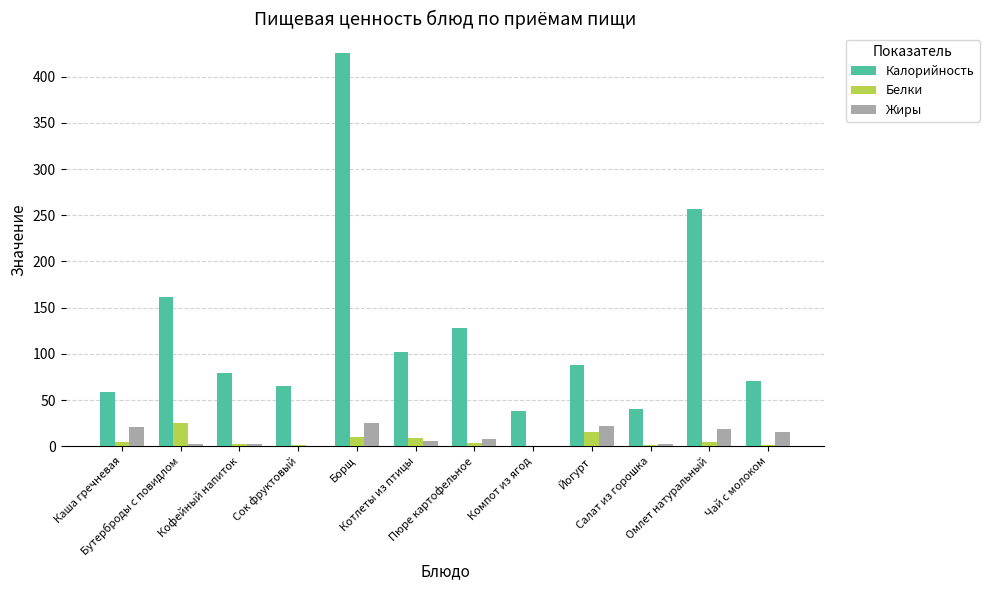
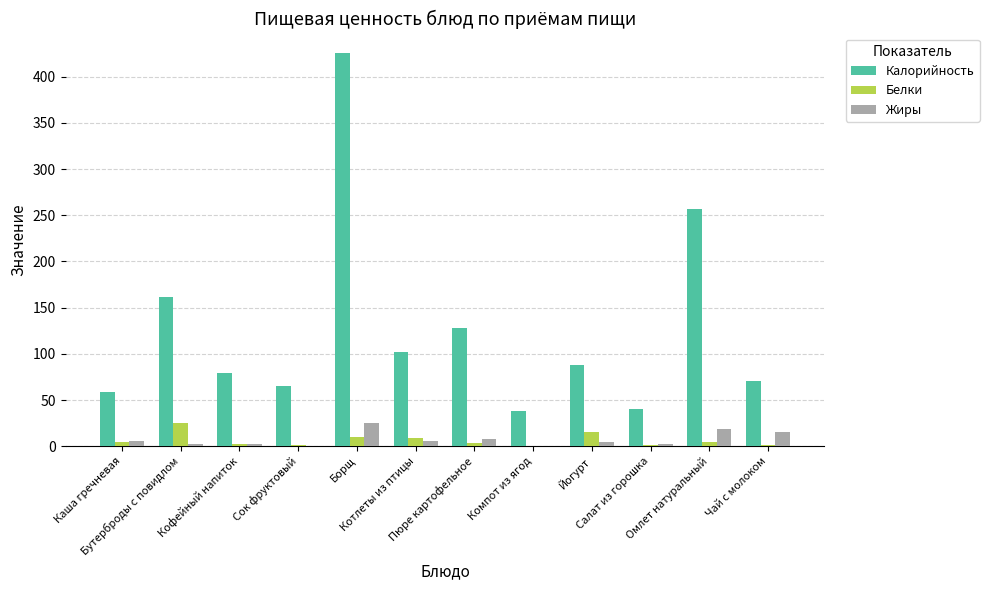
Жиры, Каша гречневая: 20 -> 10
Жиры, Йогурт: 20 -> 0
